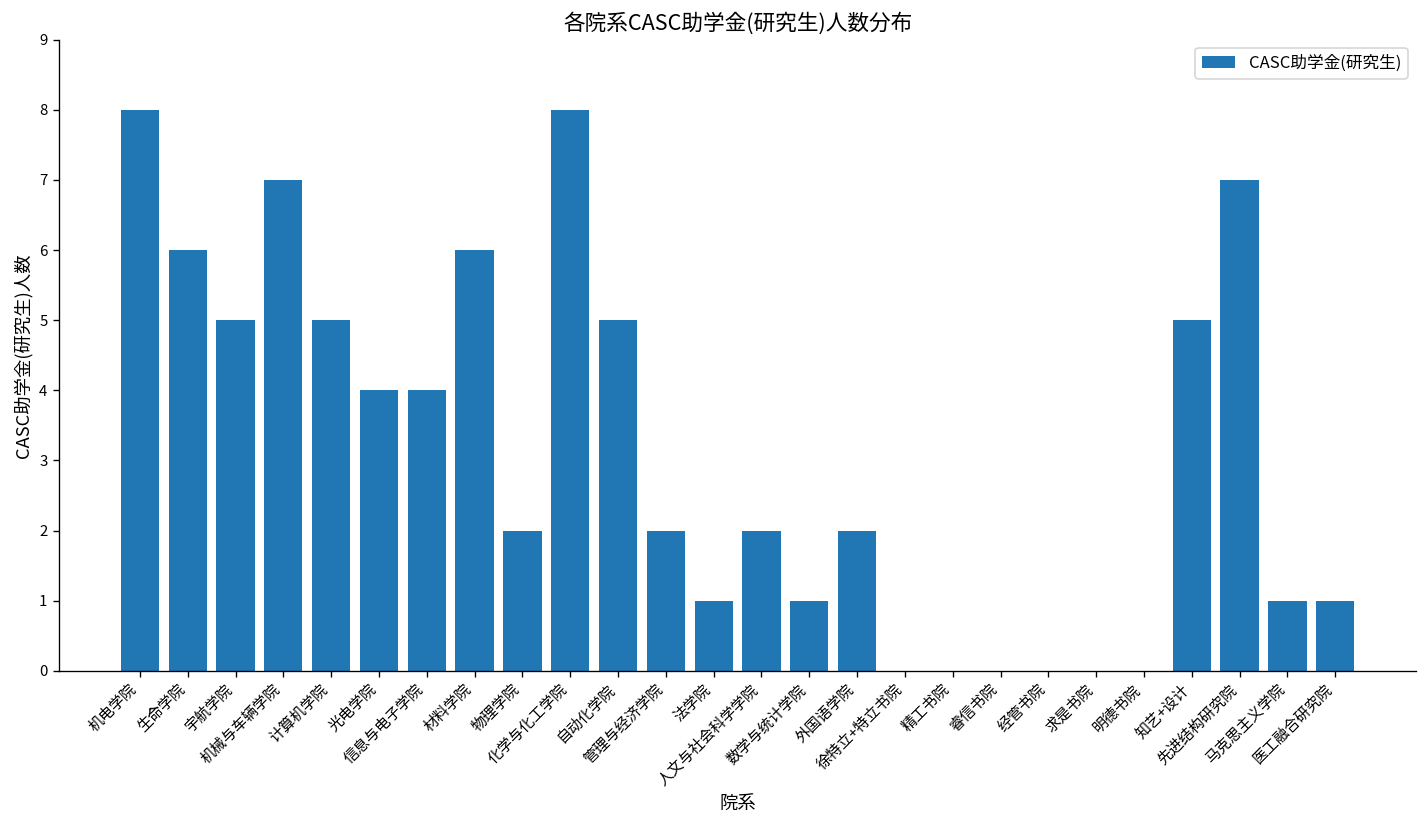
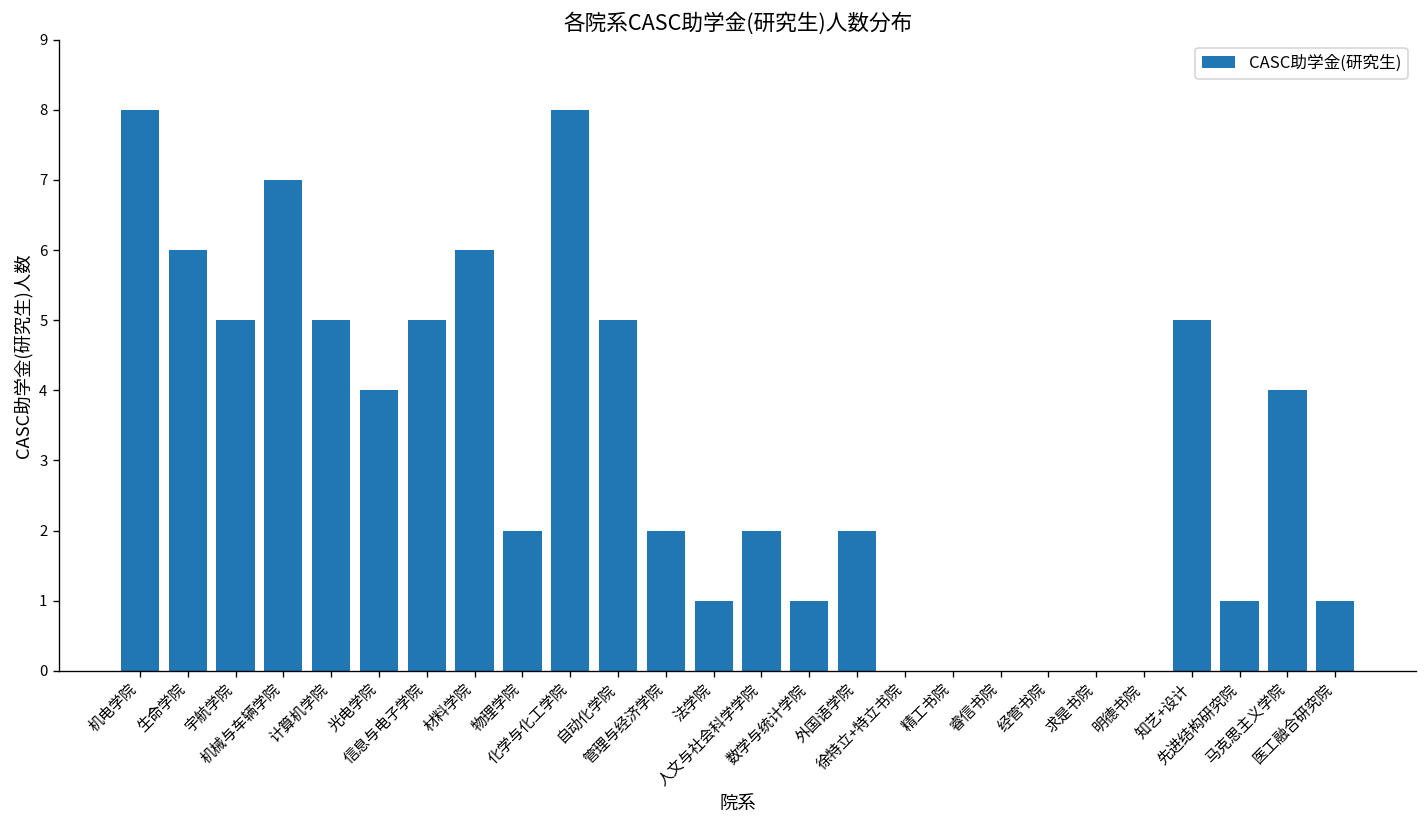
信息与电子学院: 4 -> 5
先进结构研究院: 7 -> 1
马克思主义学院: 1 -> 4
